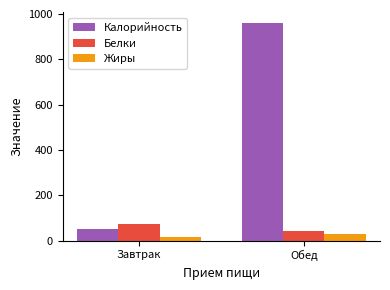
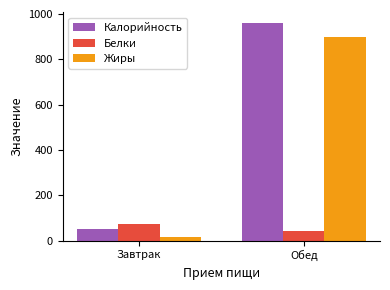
Жиры, Обед: 30 -> 900
